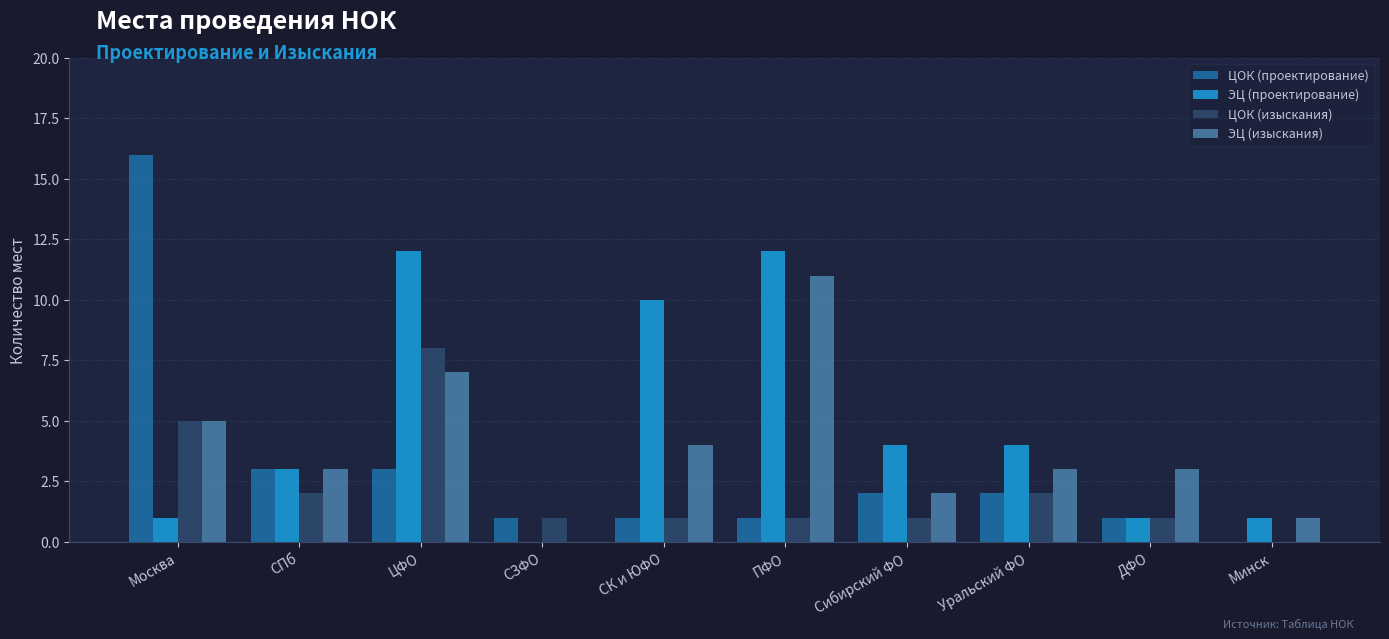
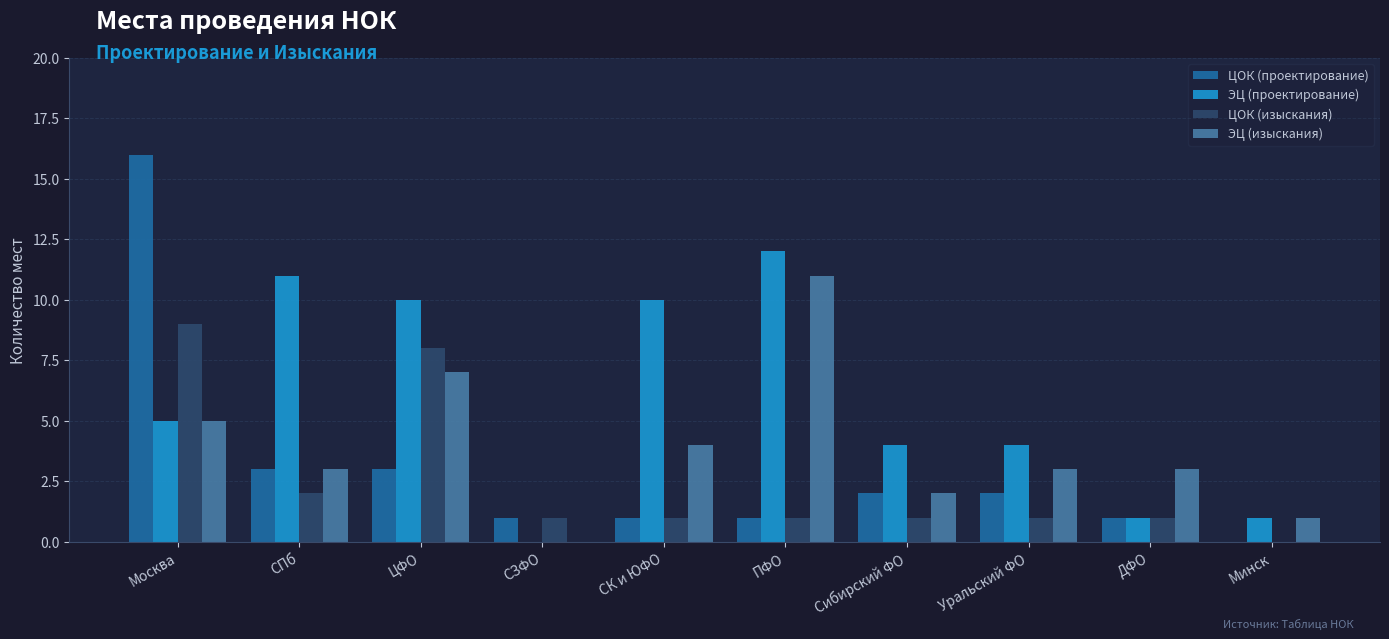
ЭЦ (проектирование), Москва: 1 -> 5
ЦОК (изыскания), Москва: 5 -> 9
ЭЦ (проектирование), СПб: 3 -> 11
ЭЦ (проектирование), ЦФО: 12 -> 10
ЦОК (изыскания), Уральский ФО: 2 -> 1
